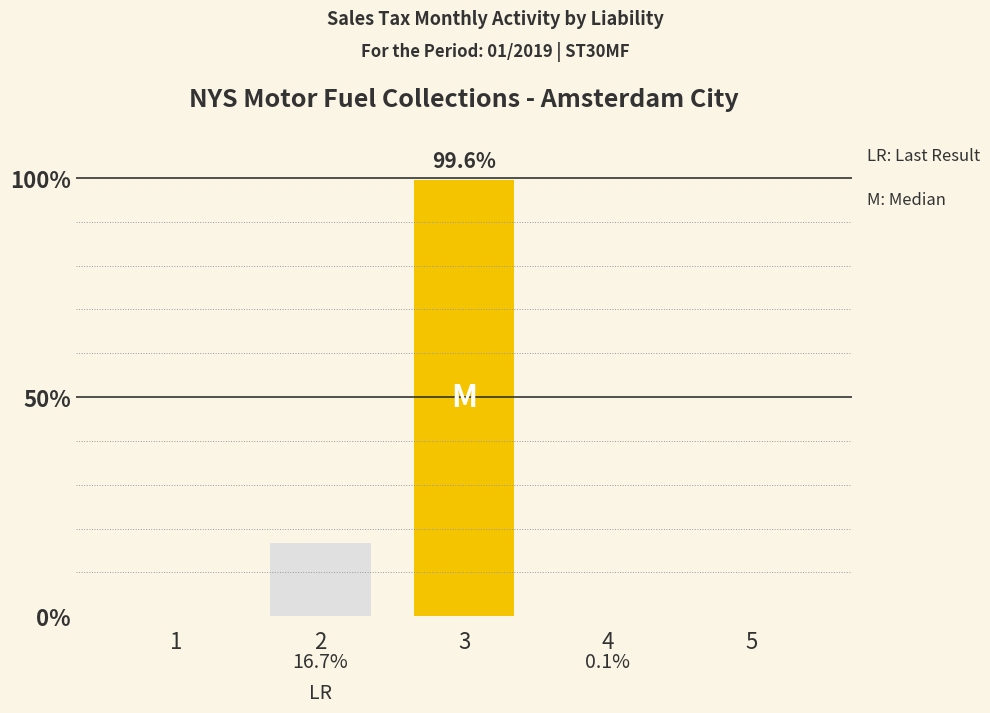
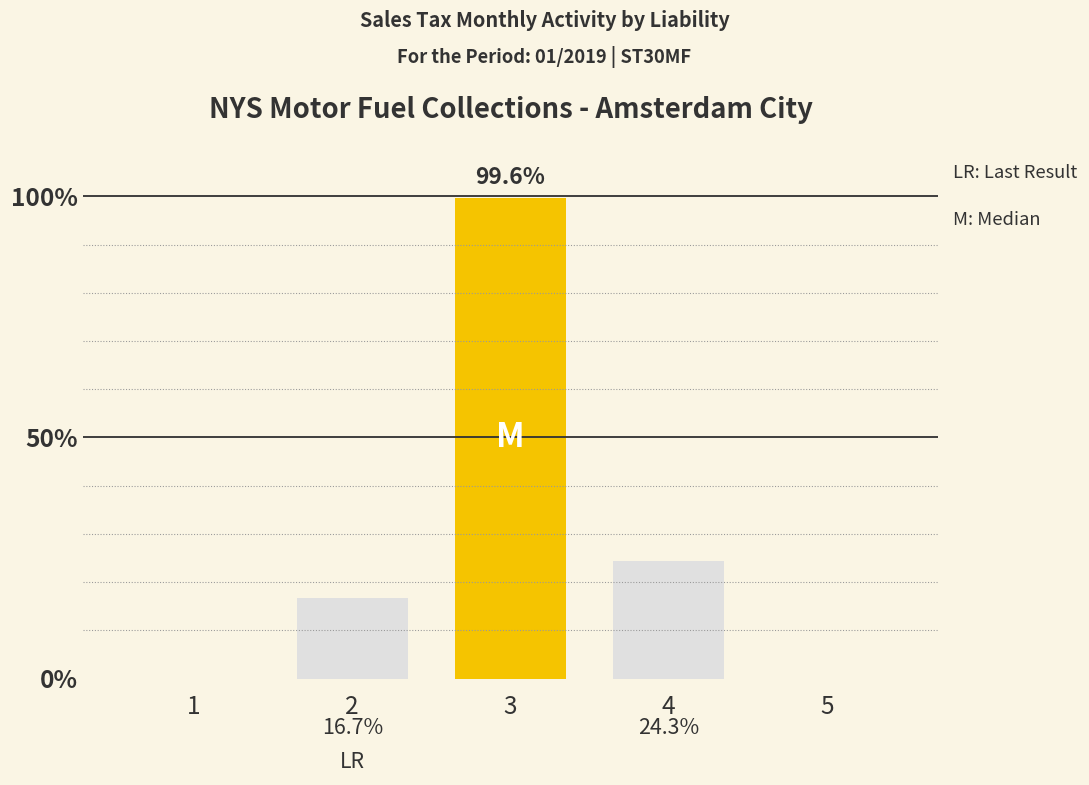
4: 0.1% -> 24.3%
